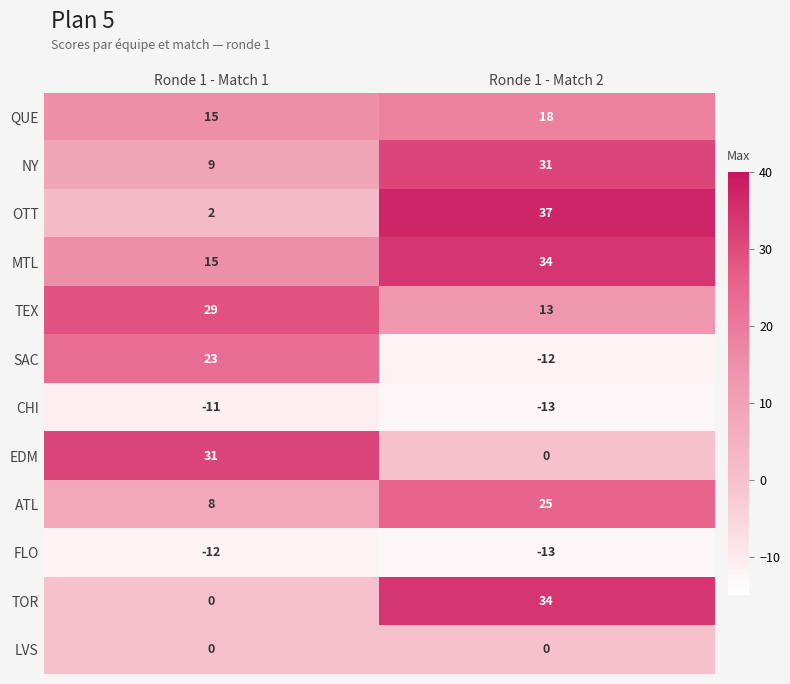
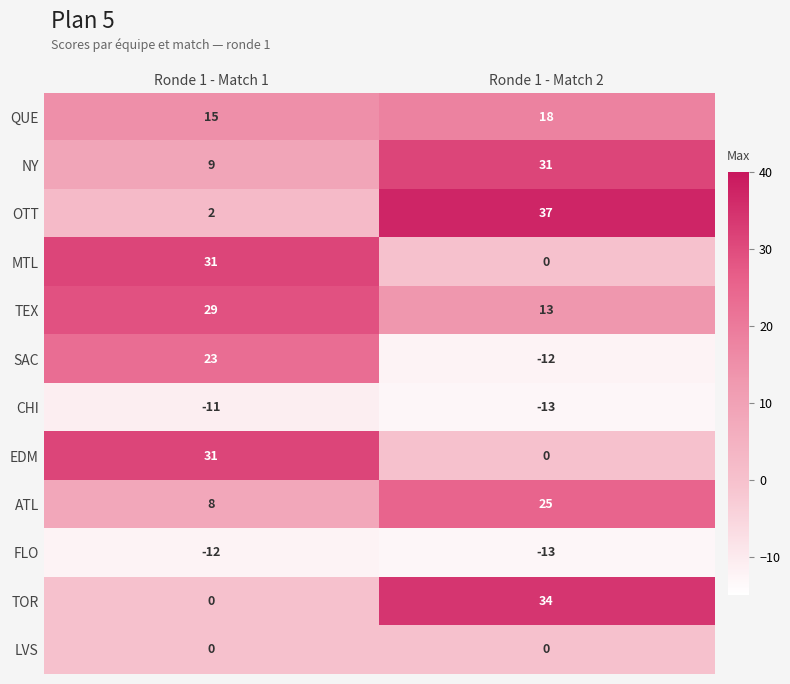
MTL, Ronde 1 - Match 1: 15 -> 31
MTL, Ronde 1 - Match 2: 34 -> 0
